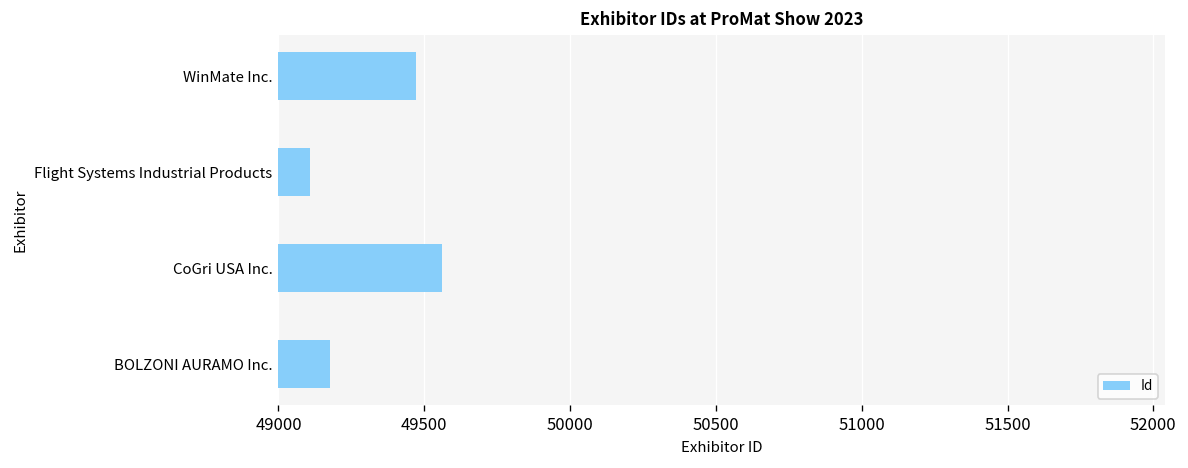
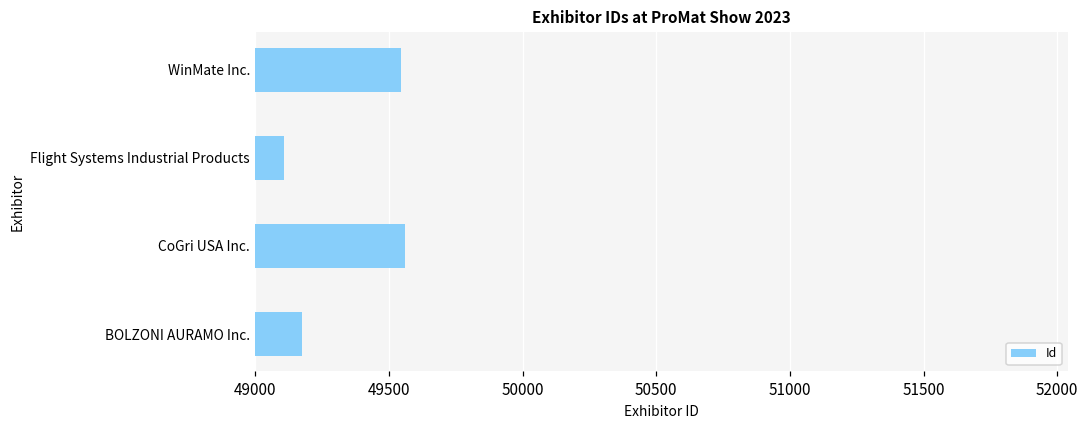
WinMate Inc.: 49470 -> 49550
